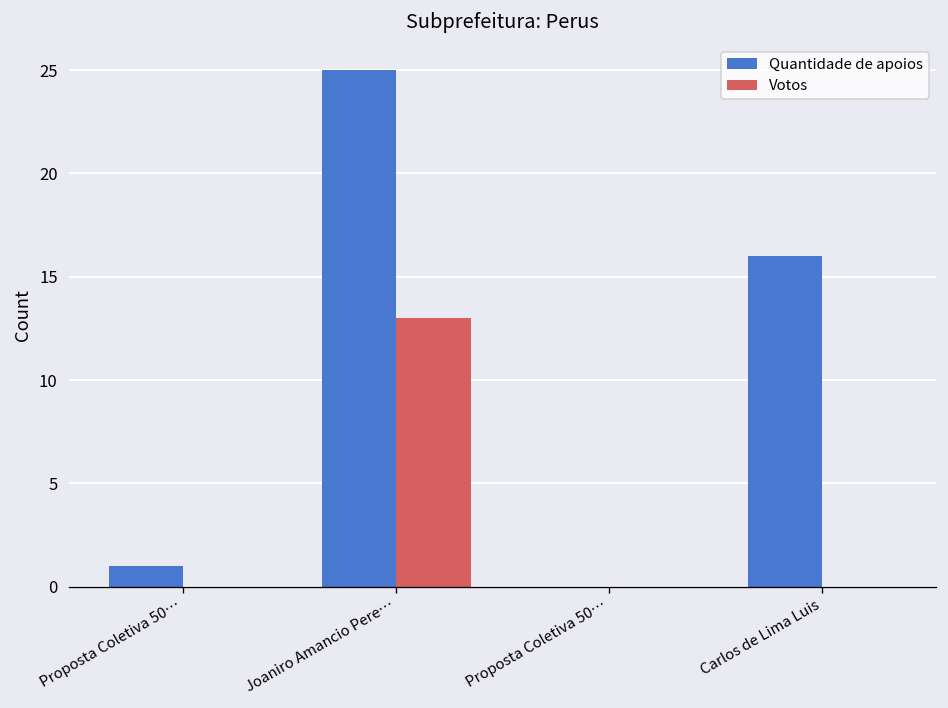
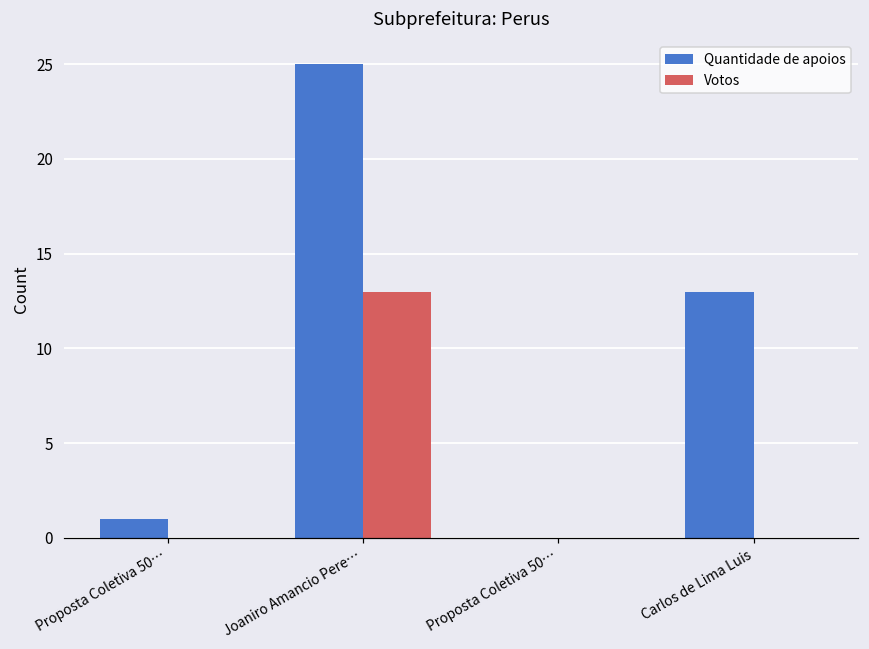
Quantidade de apoios, Carlos de Lima Luis: 16 -> 13
